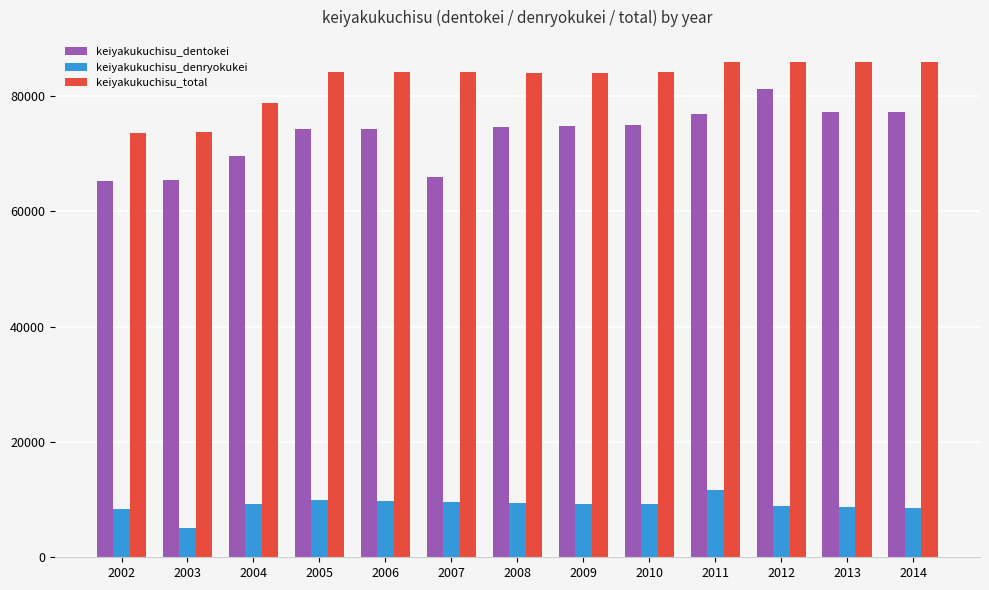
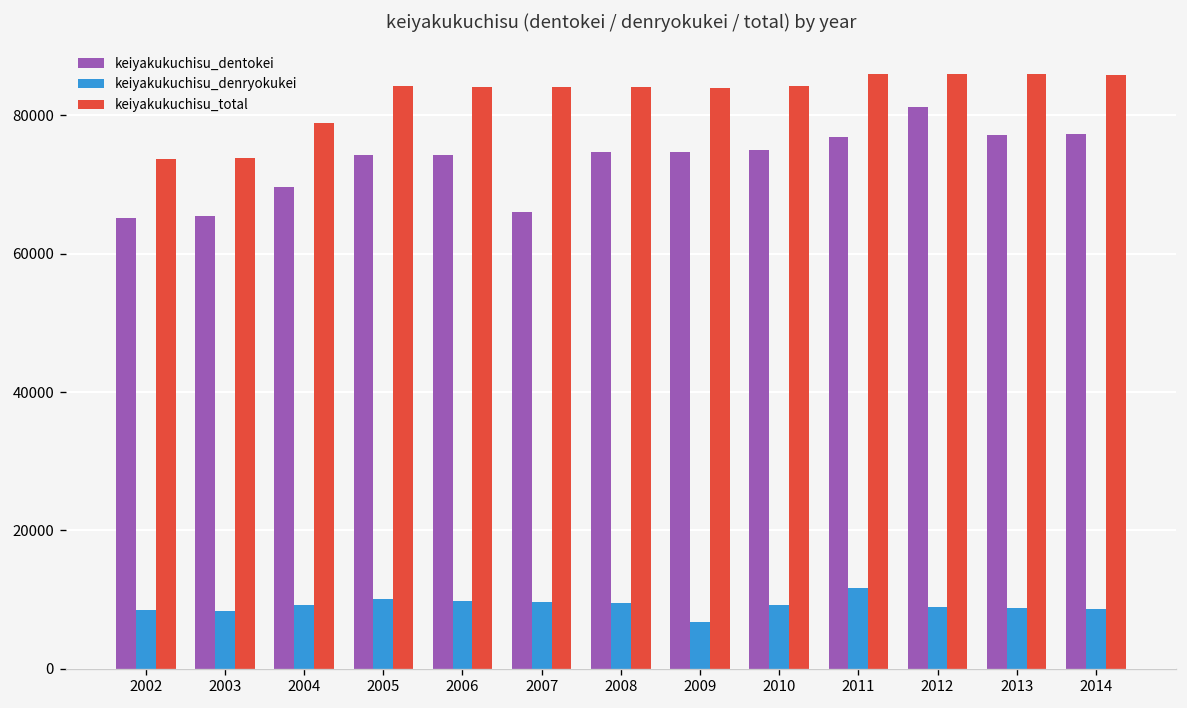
keiyakukuchisu_denryokukei, 2003: 5000 -> 8000
keiyakukuchisu_denryokukei, 2009: 9000 -> 7000
